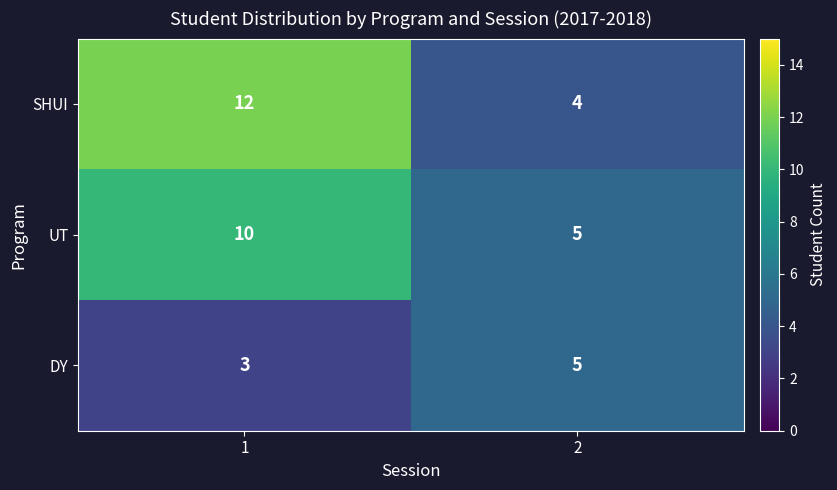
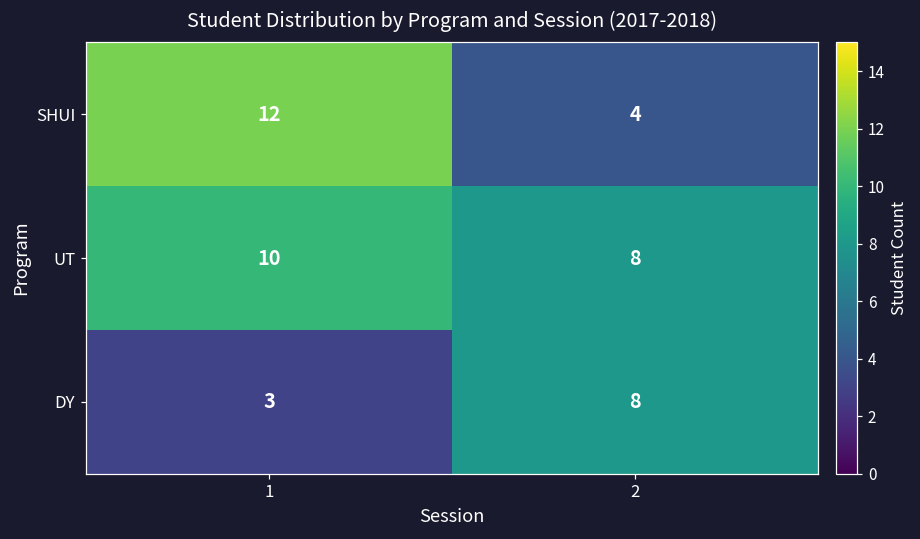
UT, 2: 5 -> 8
DY, 2: 5 -> 8
